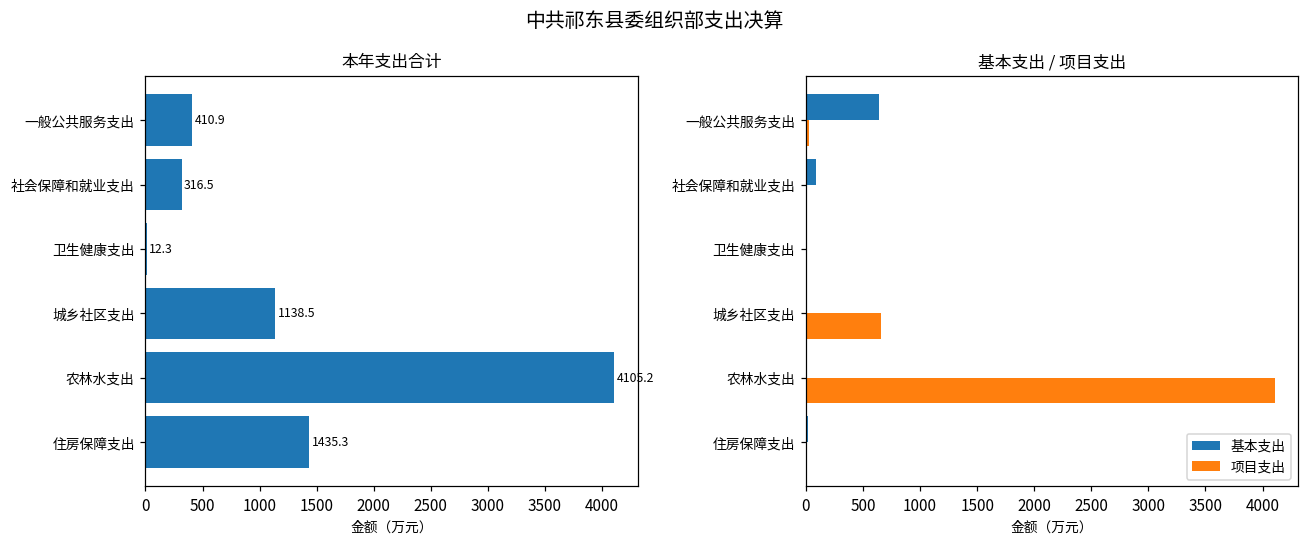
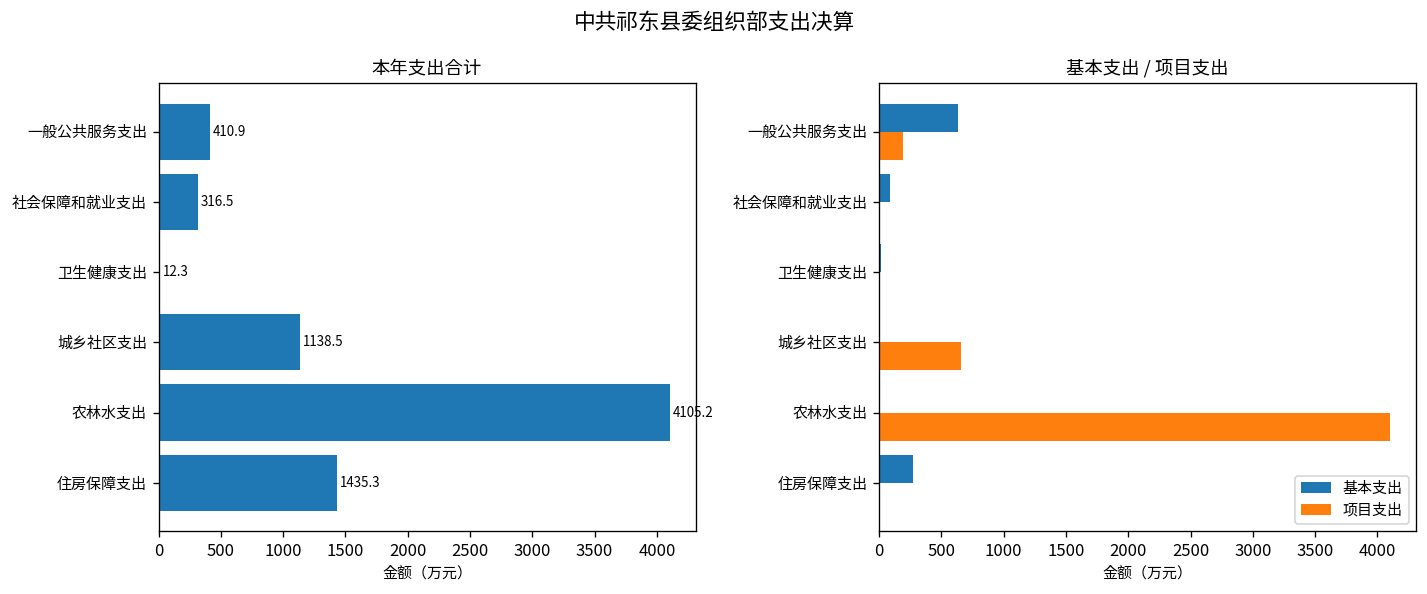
基本支出 / 项目支出, 项目支出, 一般公共服务支出: 30 -> 190
基本支出 / 项目支出, 基本支出, 住房保障支出: 20 -> 270
